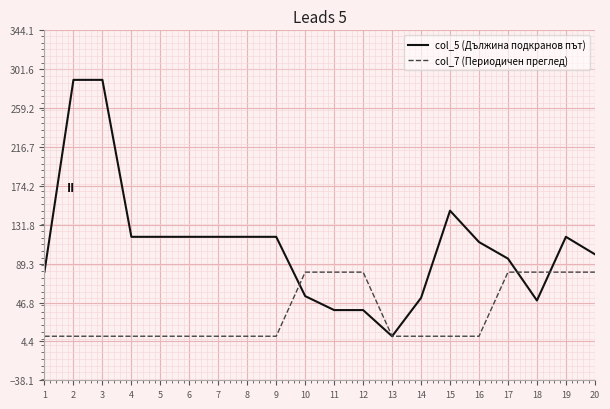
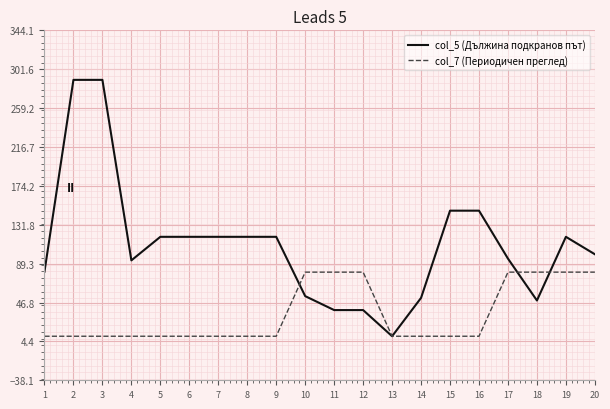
col_5 (Дължина подкранов път), 4: 120 -> 90
col_5 (Дължина подкранов път), 16: 110 -> 150
